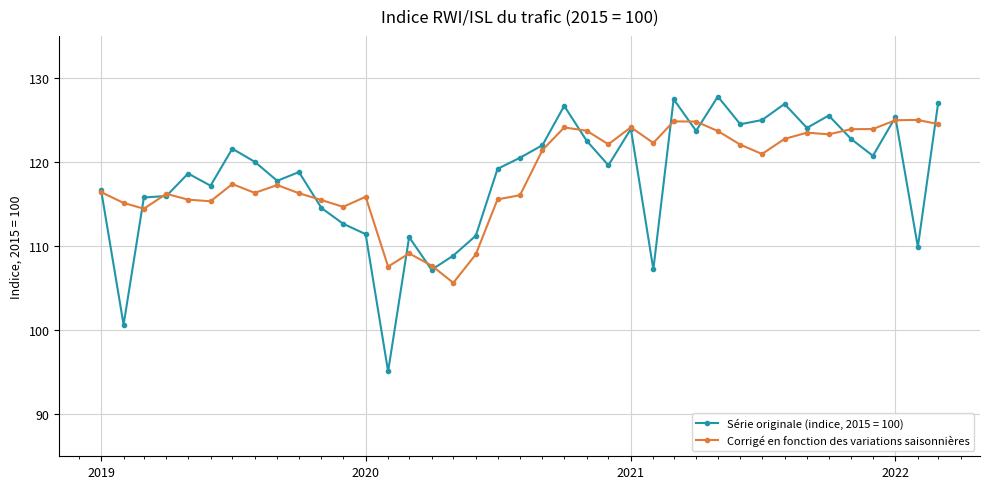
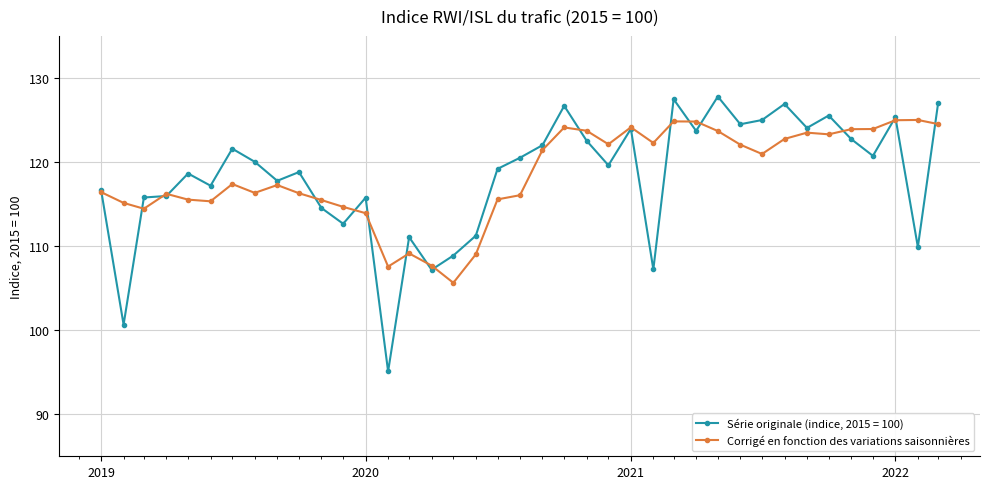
Série originale (indice, 2015 = 100), 2020: 111 -> 116
Corrigé en fonction des variations saisonnières, 2020: 116 -> 114
